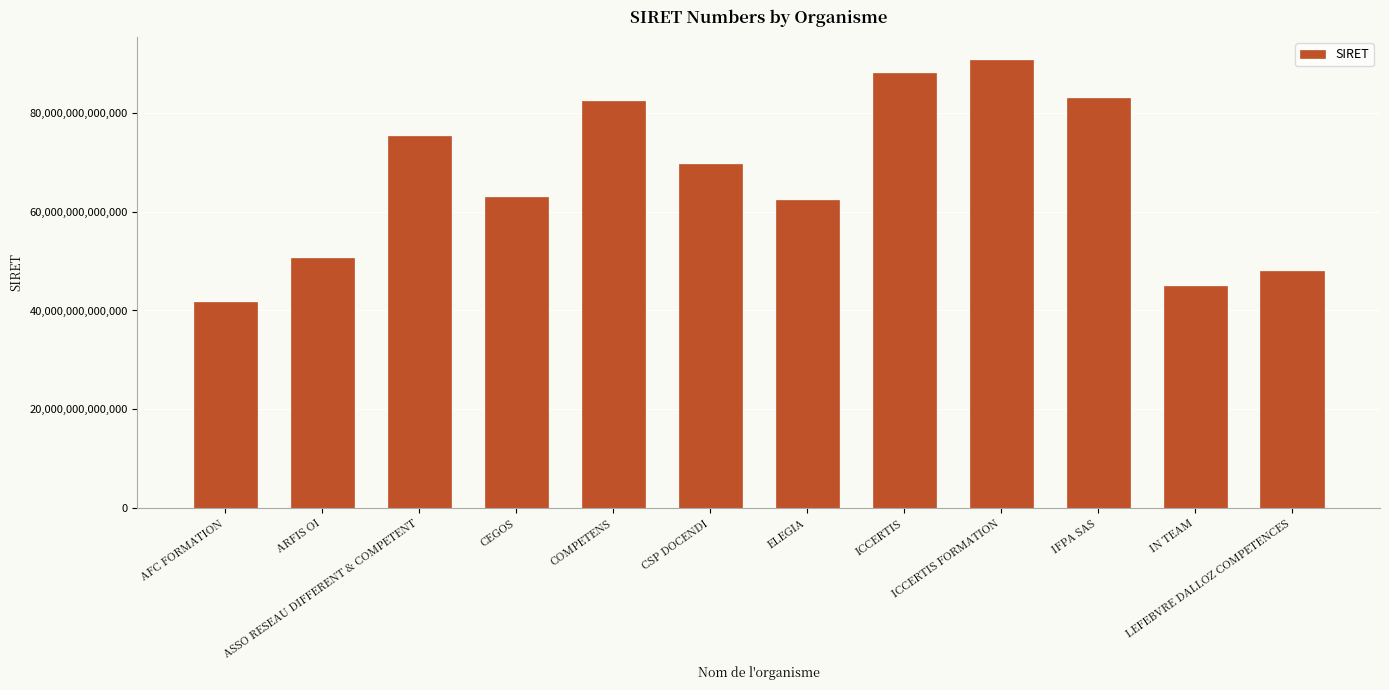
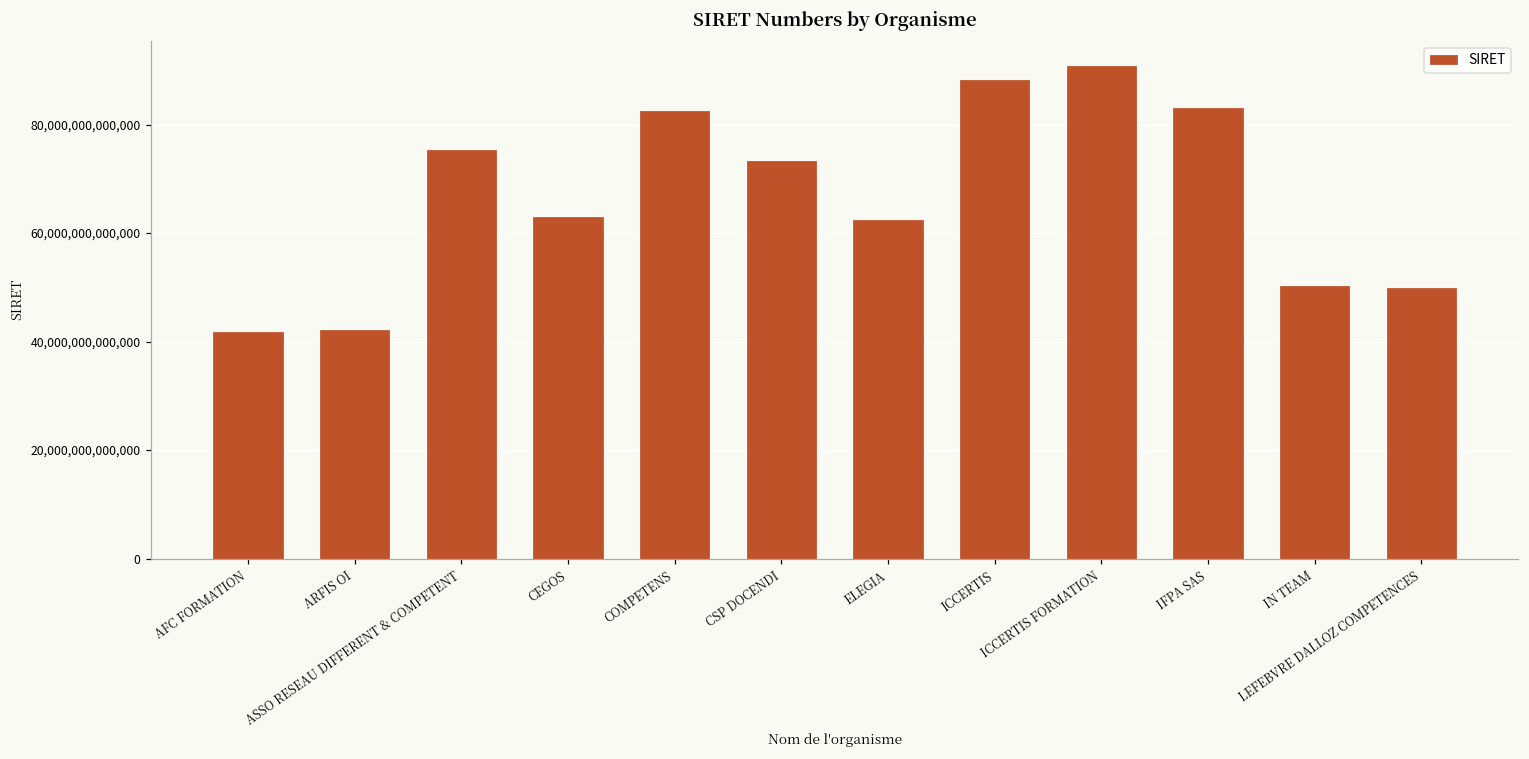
ARFIS OI: 51,000,000,000,000 -> 42,000,000,000,000
CSP DOCENDI: 70,000,000,000,000 -> 73,000,000,000,000
IN TEAM: 45,000,000,000,000 -> 50,000,000,000,000
LEFEBVRE DALLOZ COMPETENCES: 48,000,000,000,000 -> 50,000,000,000,000
